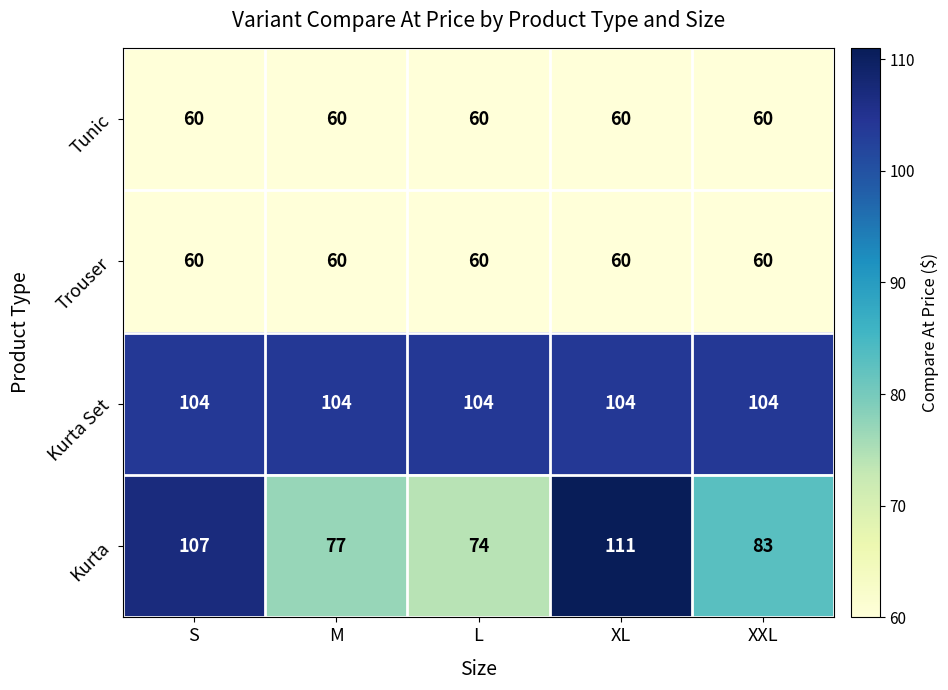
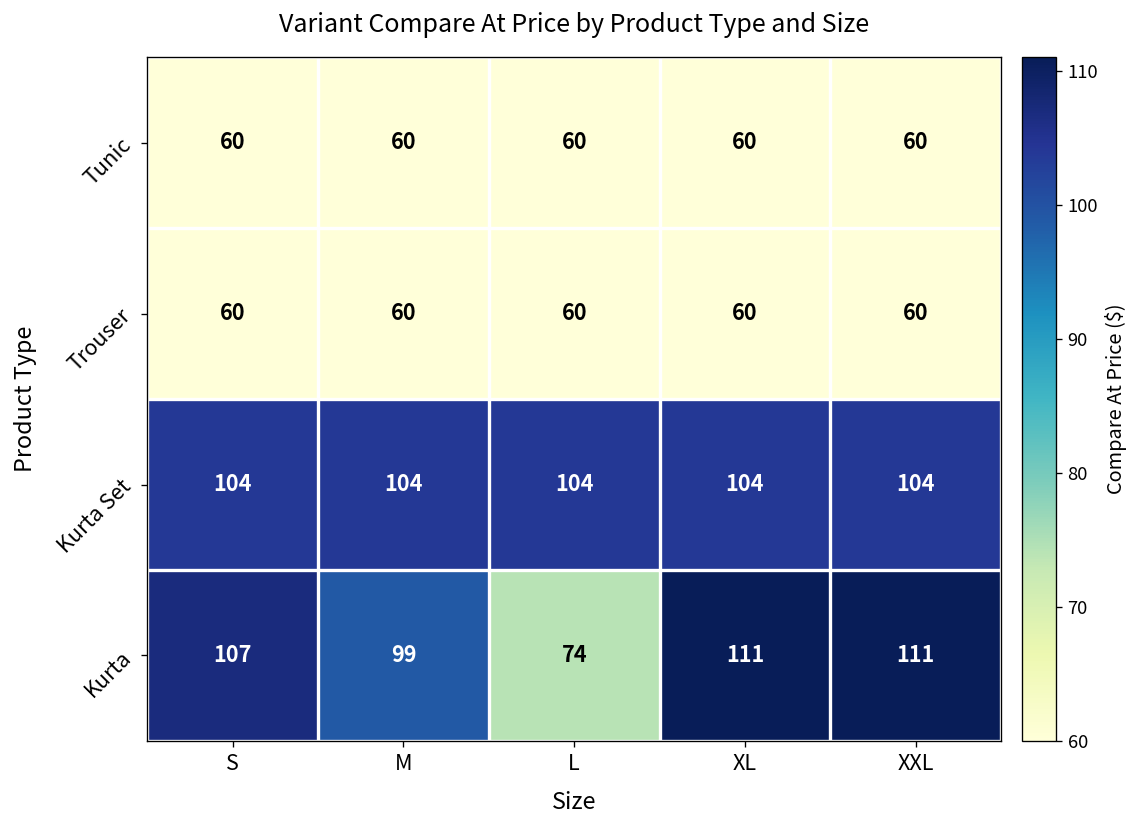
Kurta, M: 77 -> 99
Kurta, XXL: 83 -> 111
